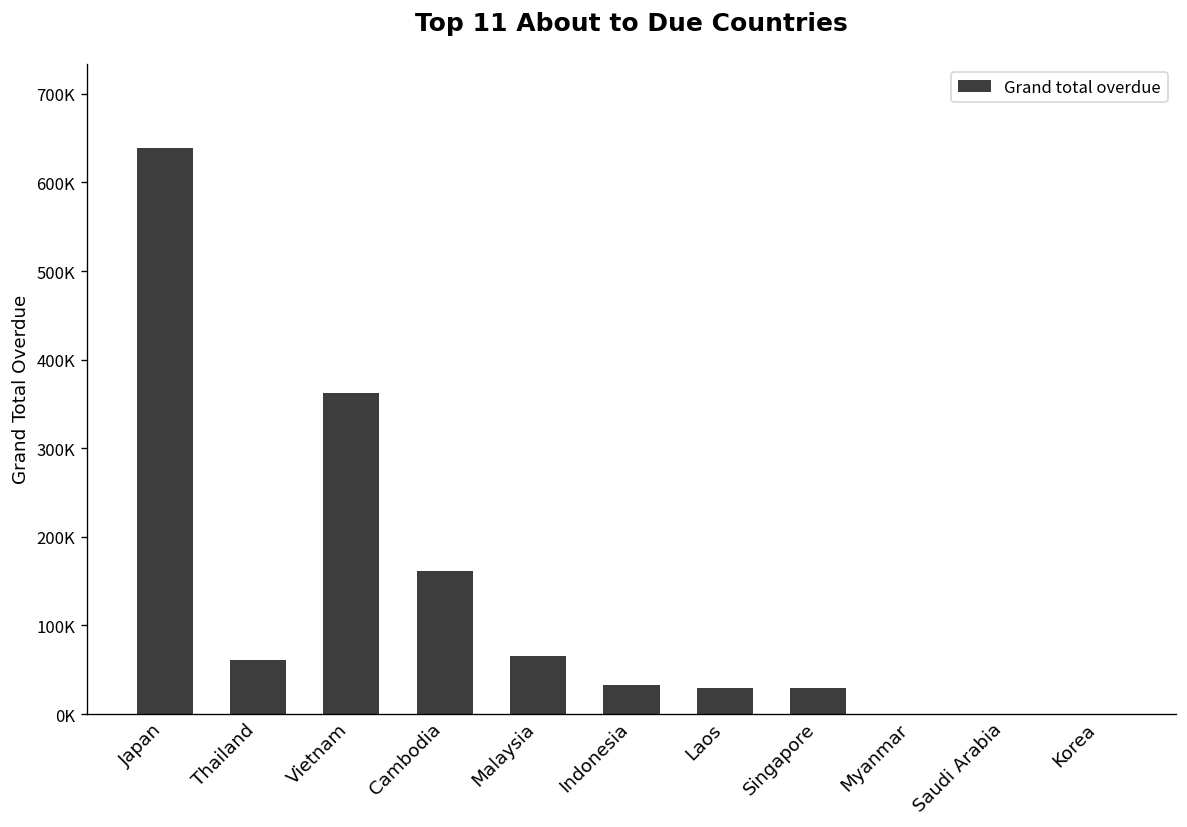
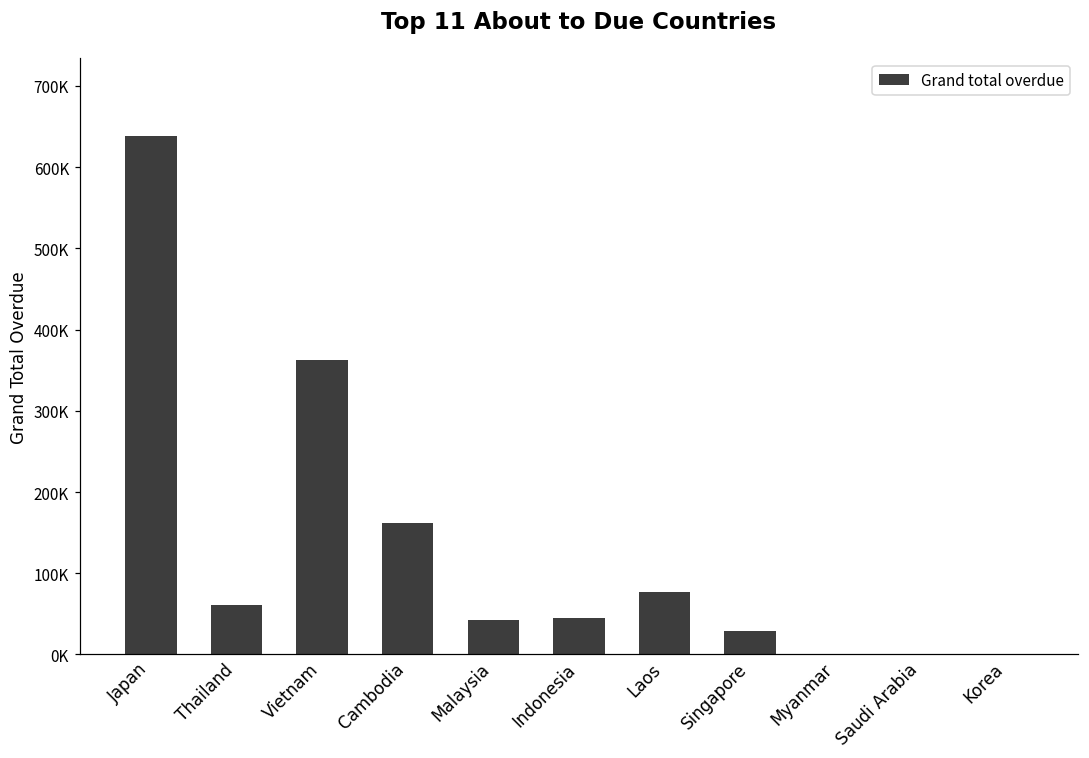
Malaysia: 70000 -> 40000
Indonesia: 30000 -> 50000
Laos: 30000 -> 80000
